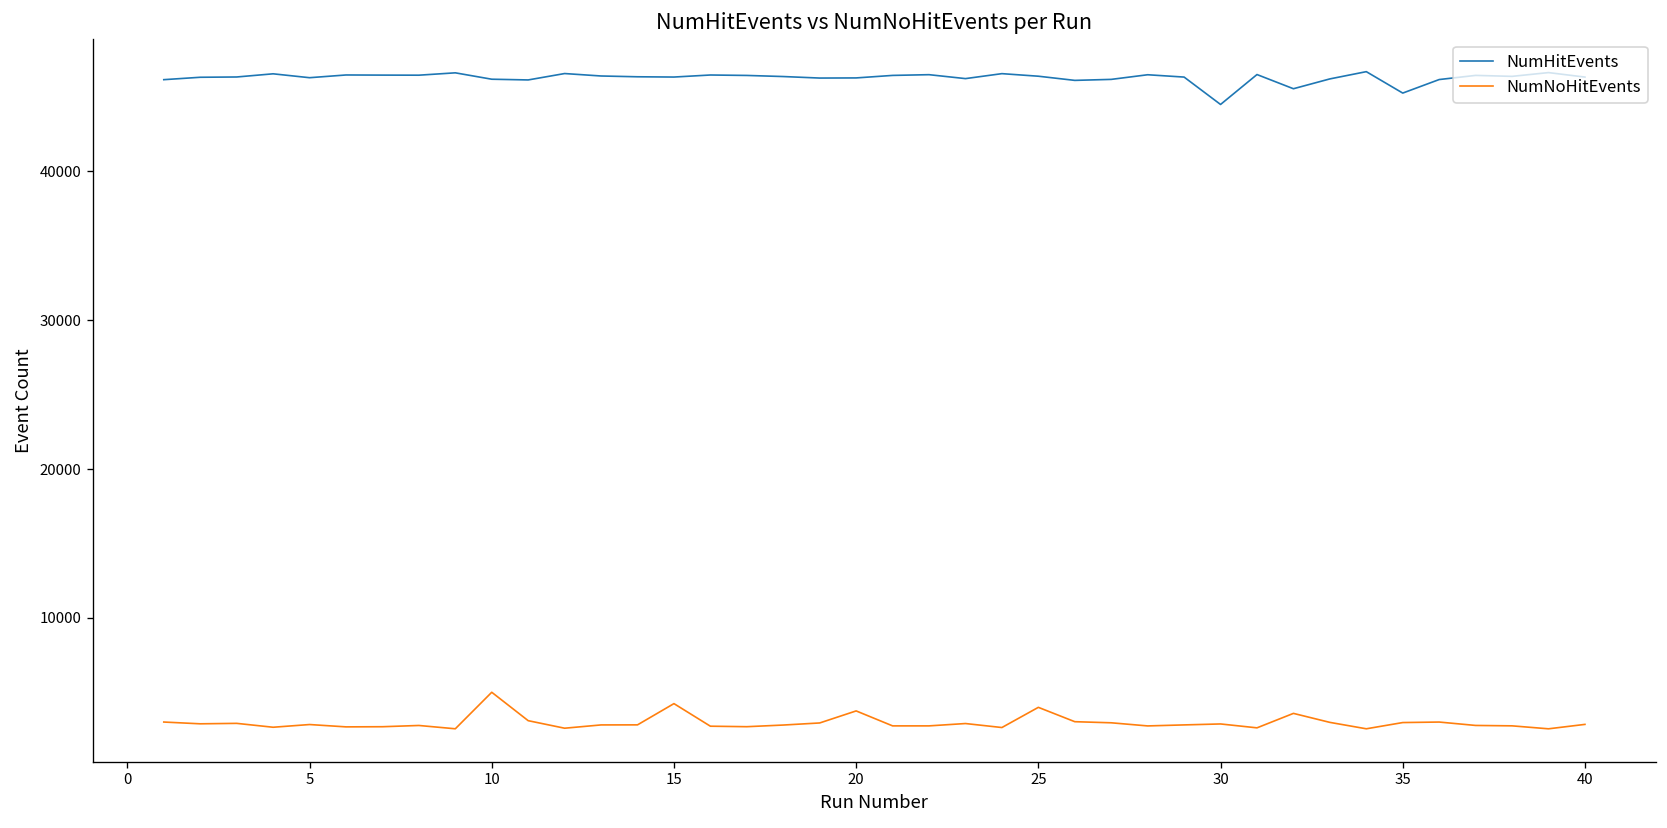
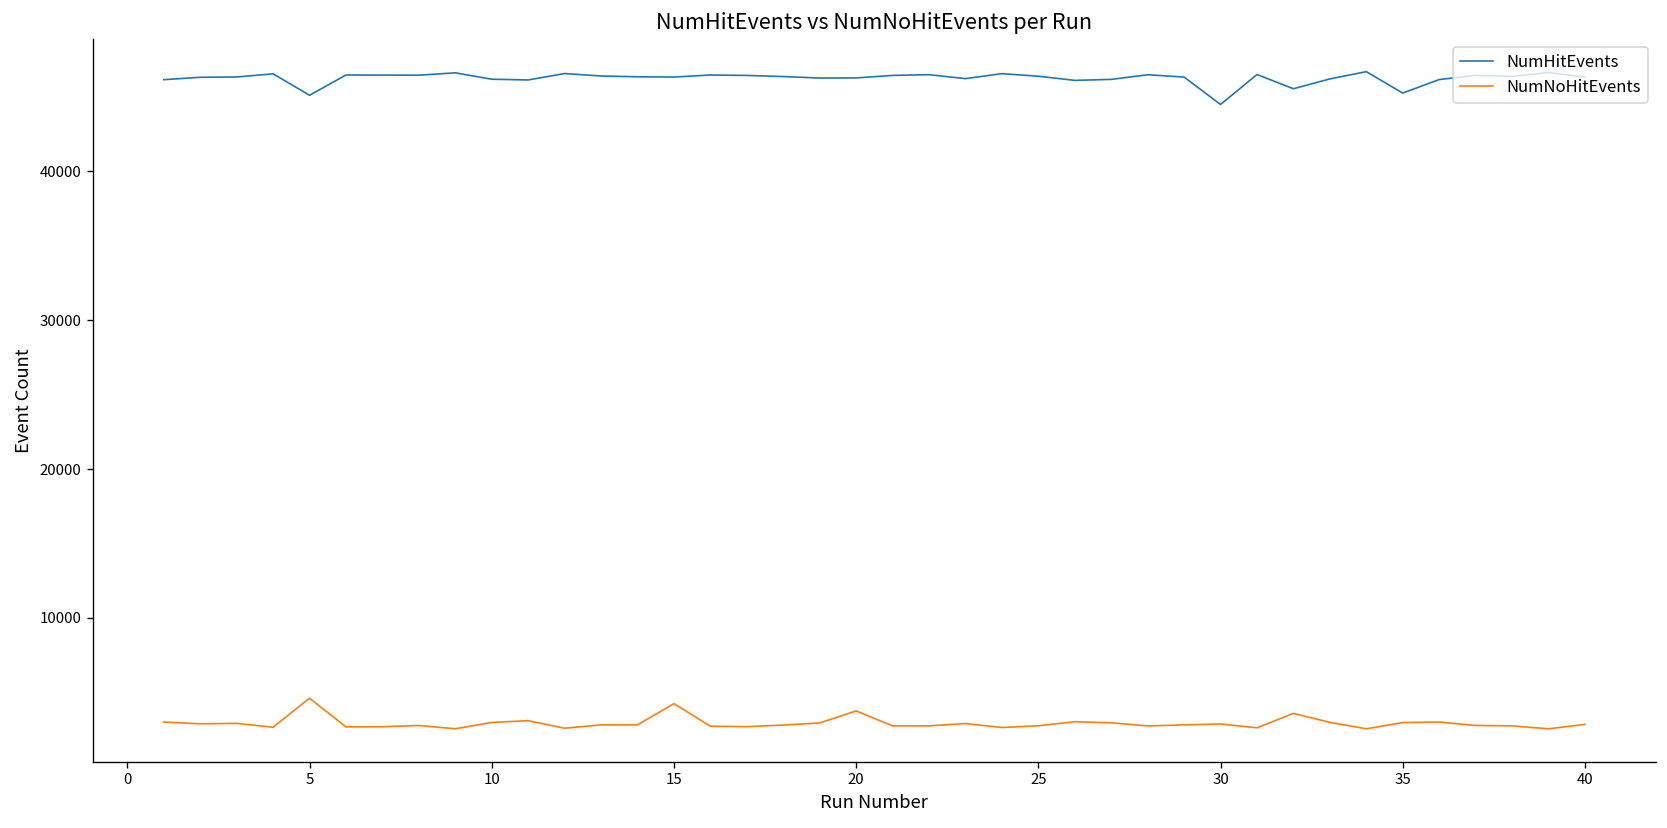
NumHitEvents, 5: 46300 -> 45100
NumNoHitEvents, 5: 2800 -> 4600
NumNoHitEvents, 10: 5000 -> 3000
NumNoHitEvents, 25: 4000 -> 2800
